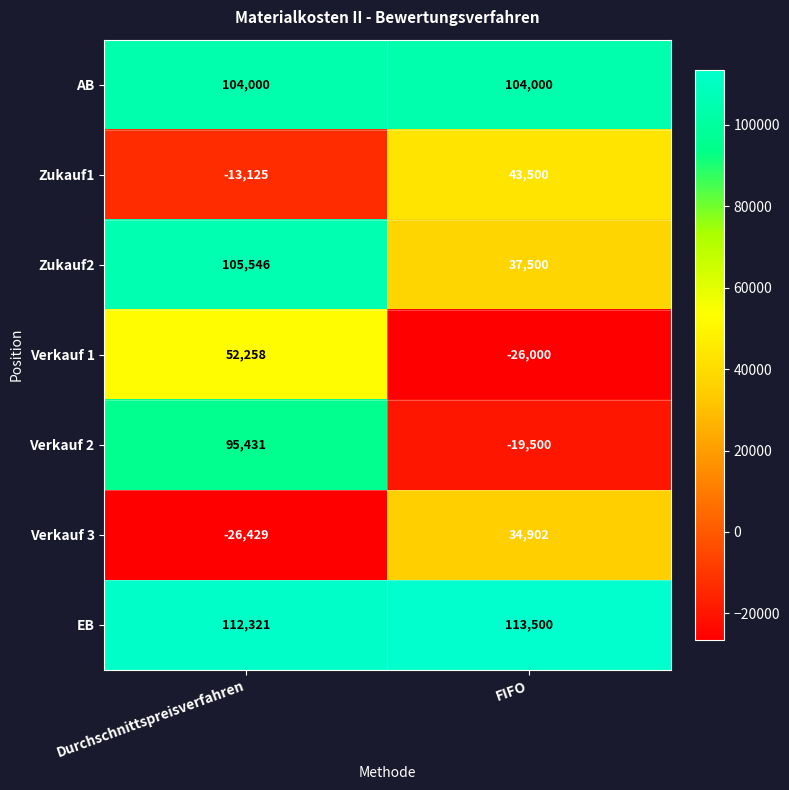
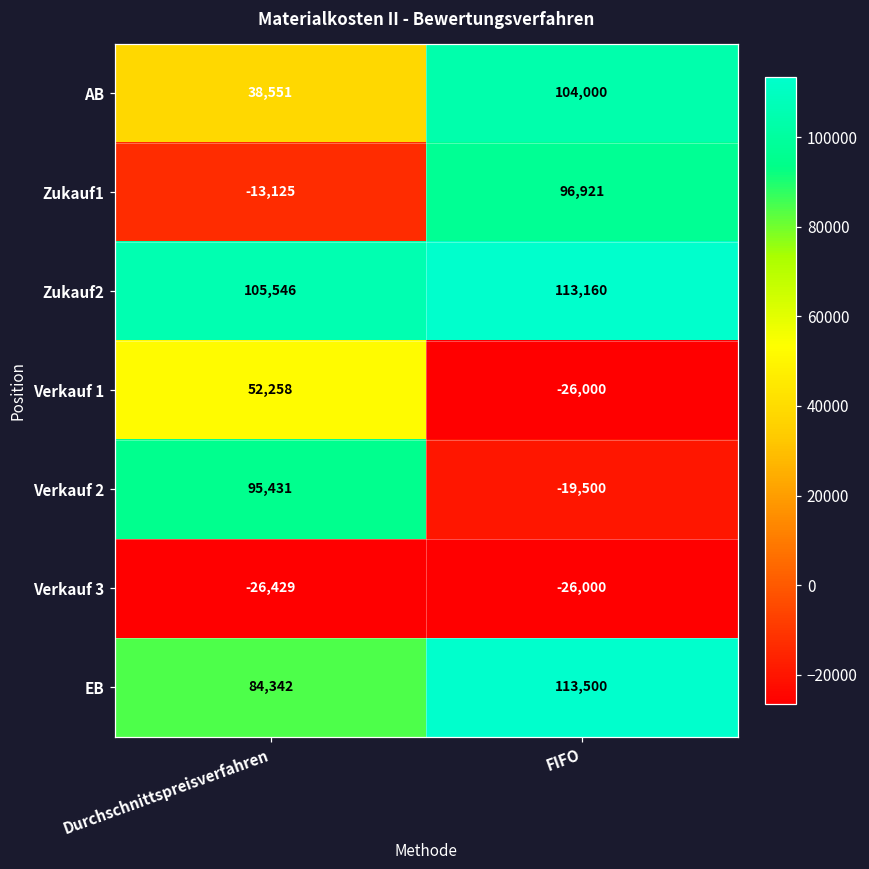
AB, Durchschnittspreisverfahren: 104,000 -> 38,551
Zukauf1, FIFO: 43,500 -> 96,921
Zukauf2, FIFO: 37,500 -> 113,160
Verkauf 3, FIFO: 34,902 -> -26,000
EB, Durchschnittspreisverfahren: 112,321 -> 84,342
